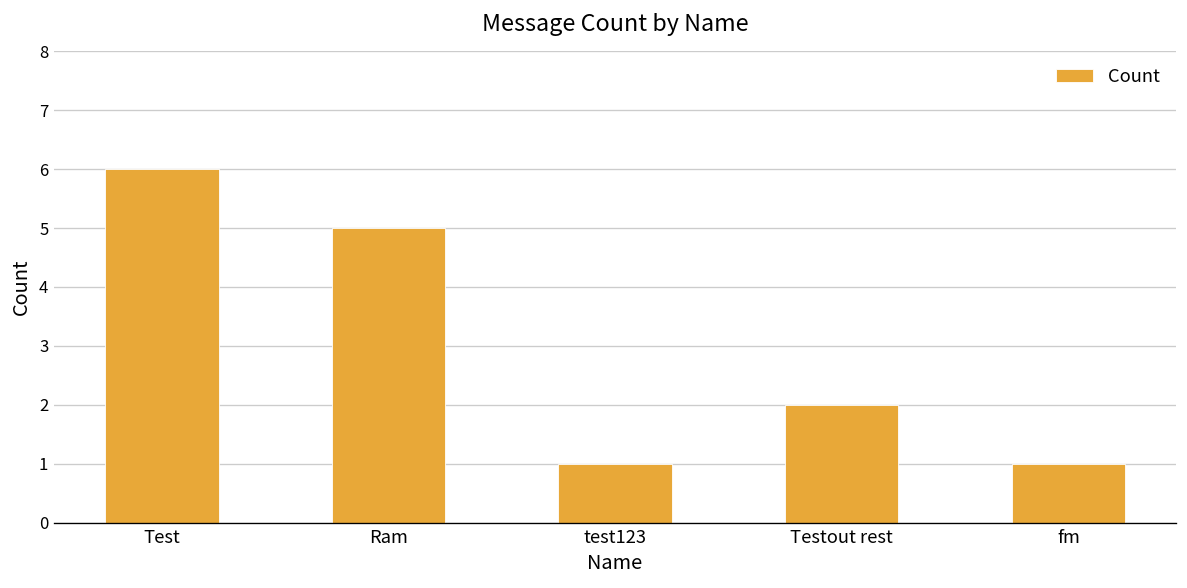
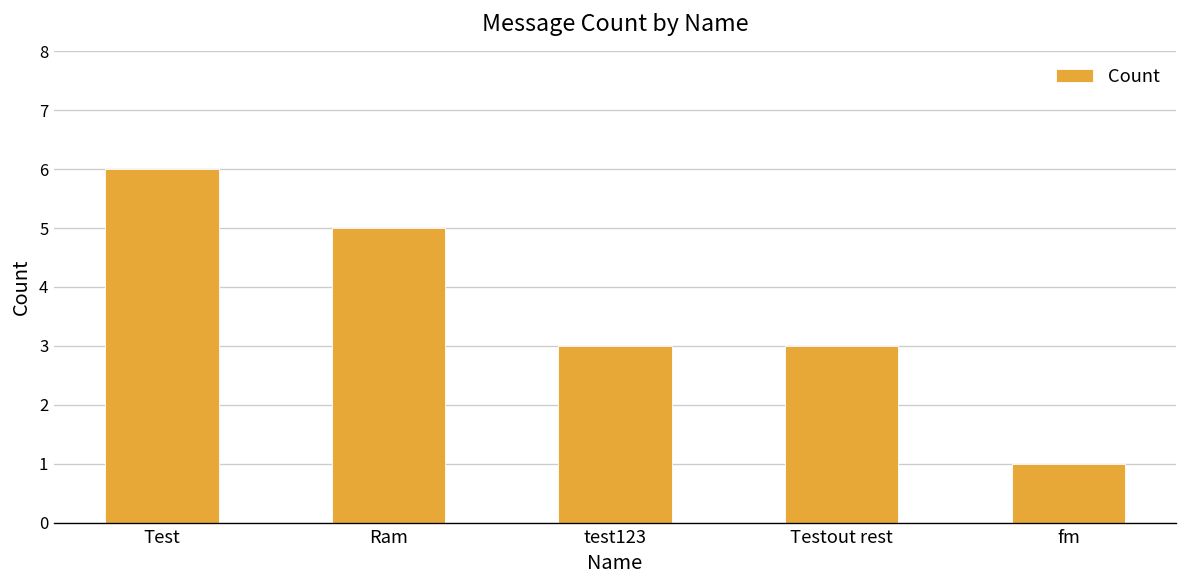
test123: 1 -> 3
Testout rest: 2 -> 3
